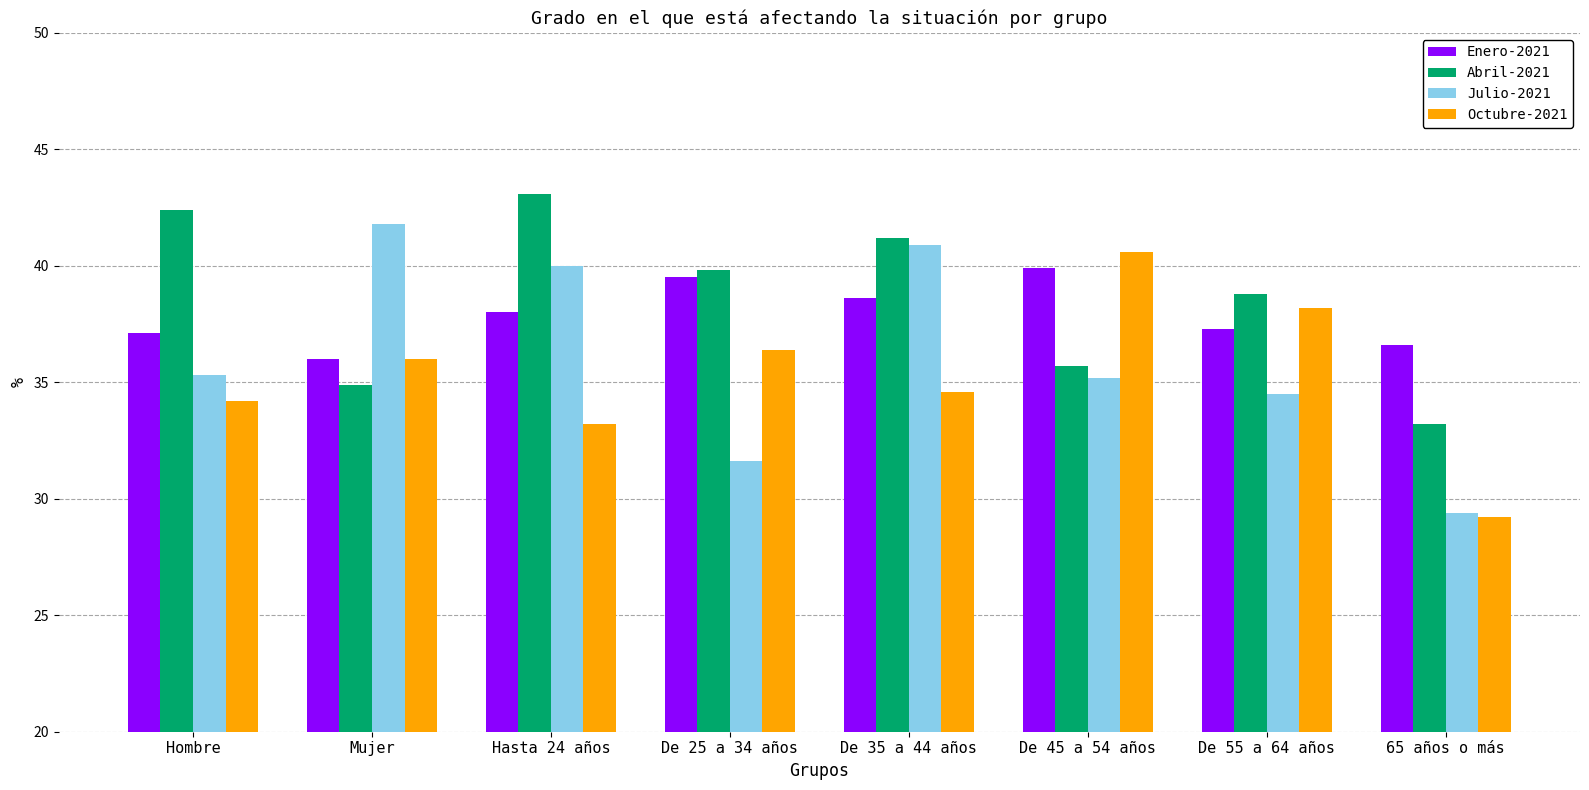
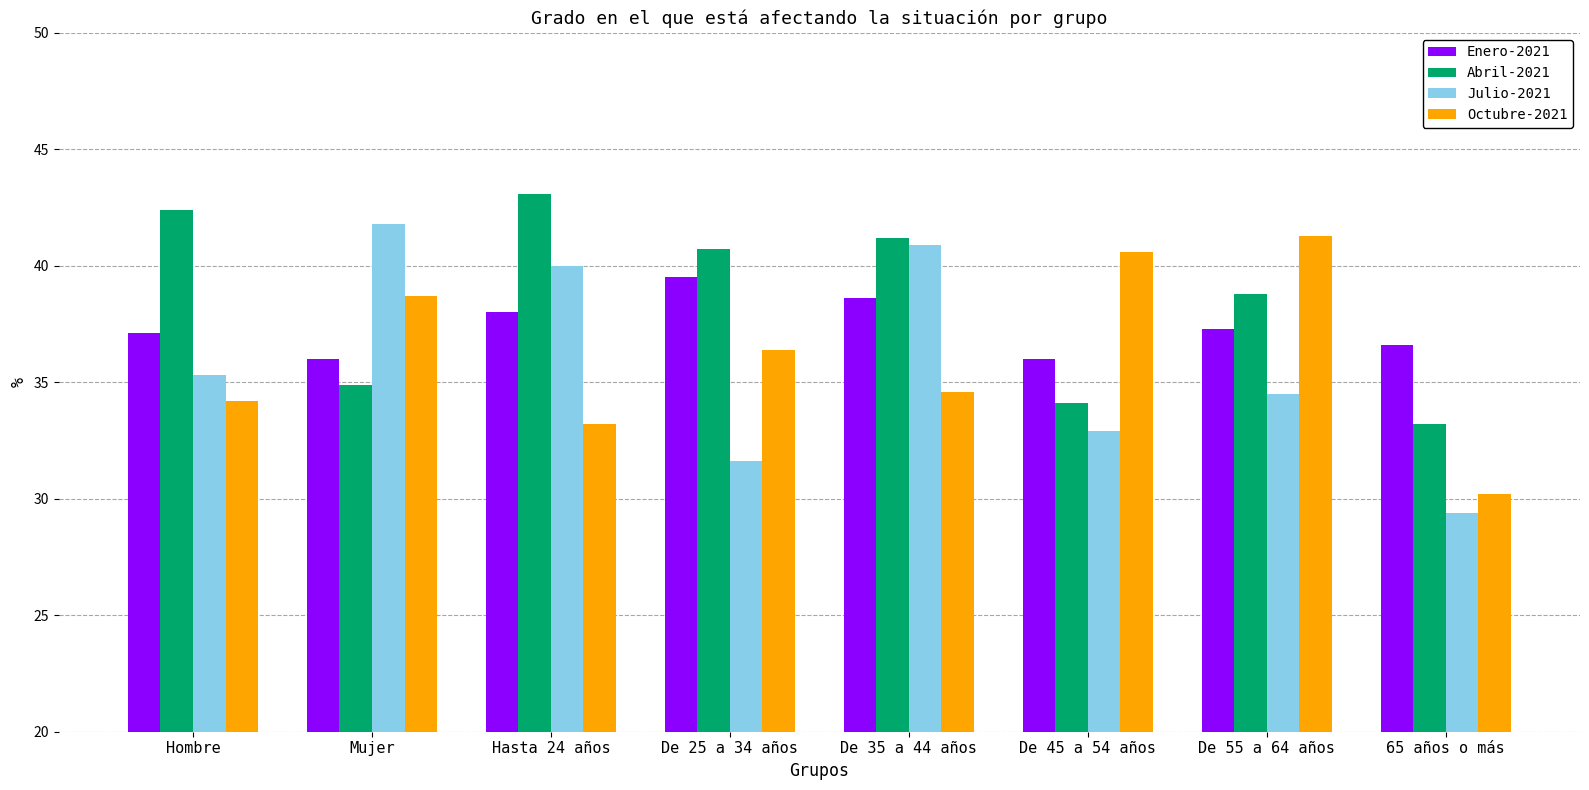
Octubre-2021, Mujer: 36.0 -> 38.7
Abril-2021, De 25 a 34 años: 39.8 -> 40.7
Enero-2021, De 45 a 54 años: 39.9 -> 36.0
Abril-2021, De 45 a 54 años: 35.7 -> 34.1
Julio-2021, De 45 a 54 años: 35.2 -> 32.9
Octubre-2021, De 55 a 64 años: 38.2 -> 41.3
Octubre-2021, 65 años o más: 29.2 -> 30.2
